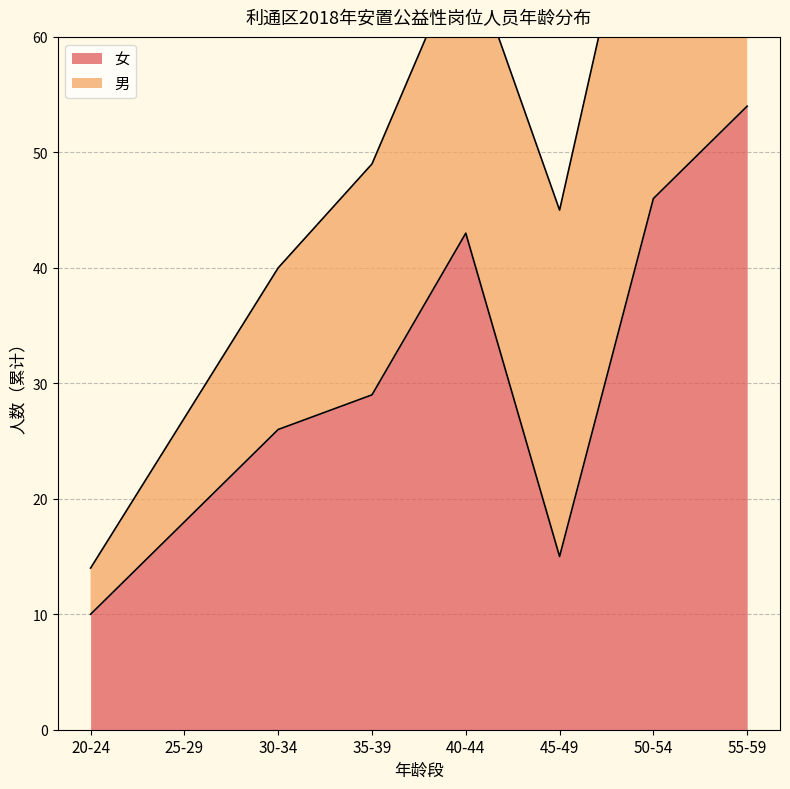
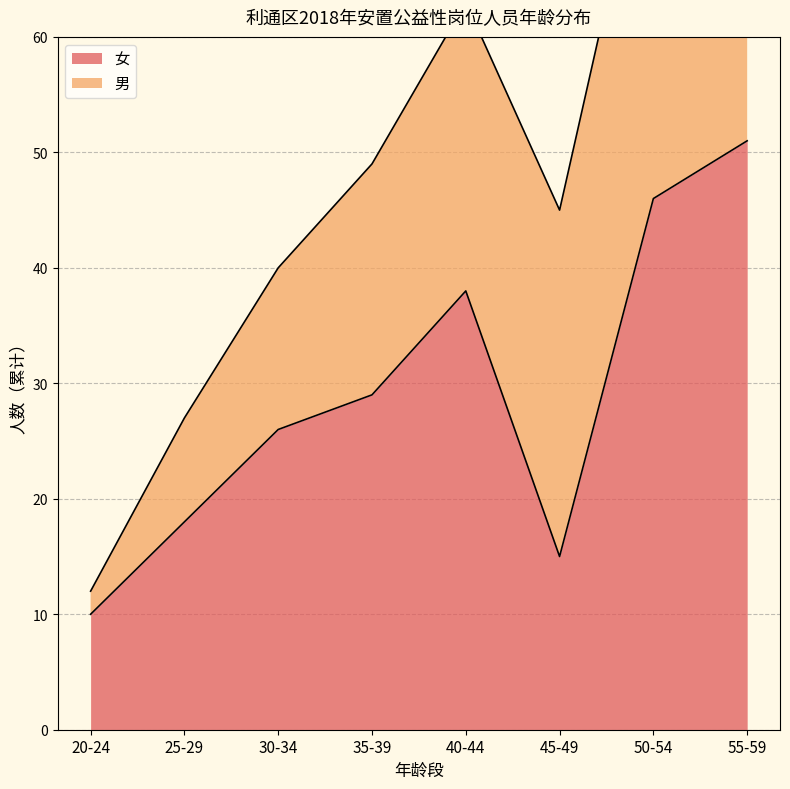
男, 20-24: 4 -> 2
女, 40-44: 43 -> 38
女, 55-59: 54 -> 51
